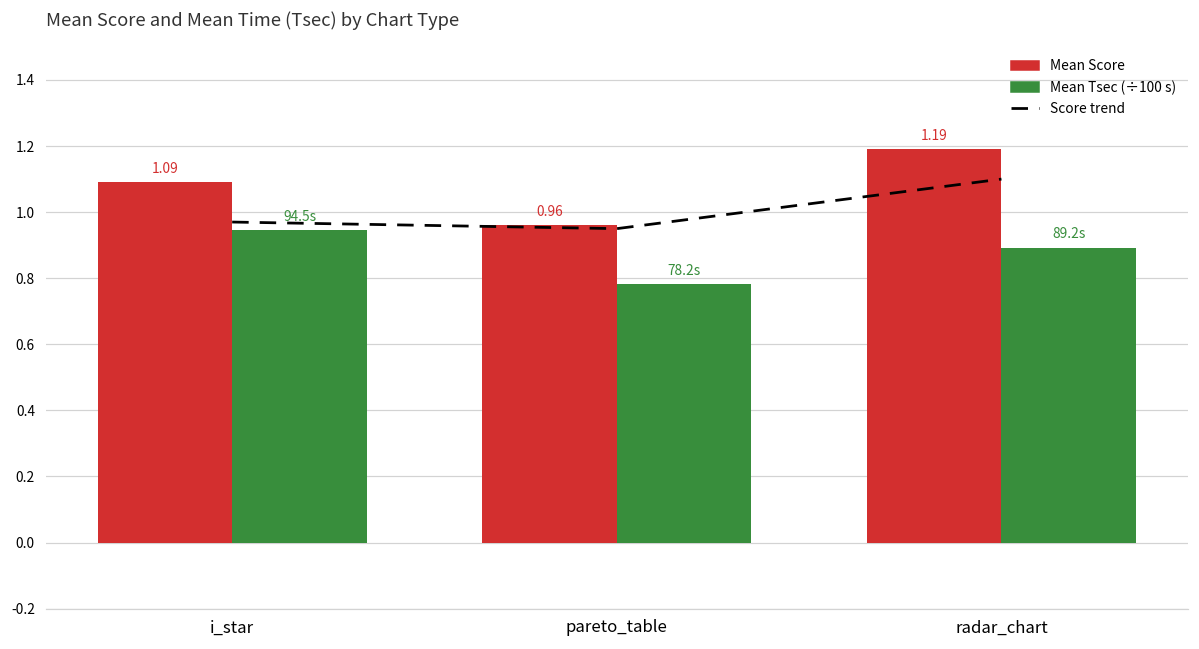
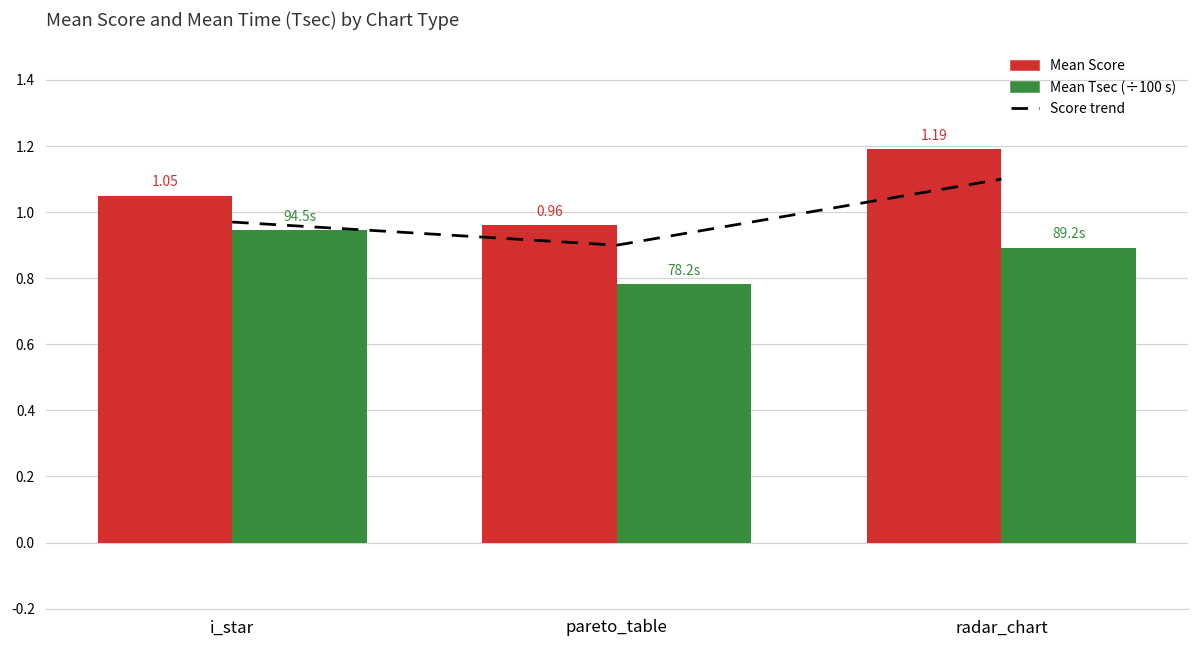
Mean Score, i_star: 1.09 -> 1.05
Score trend, pareto_table: 0.95 -> 0.90
